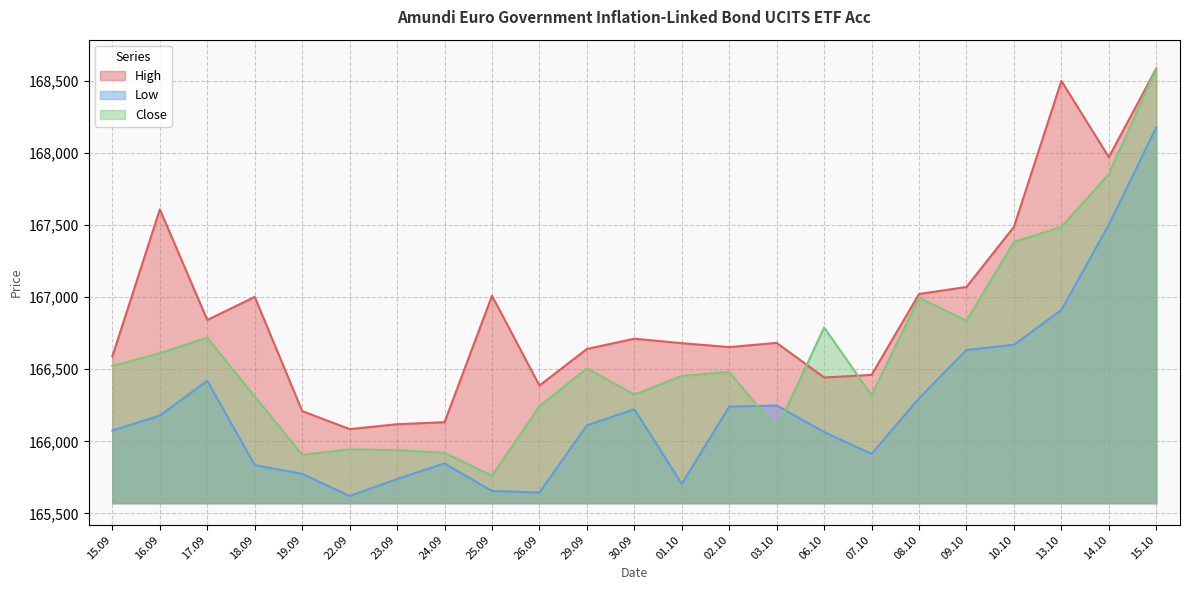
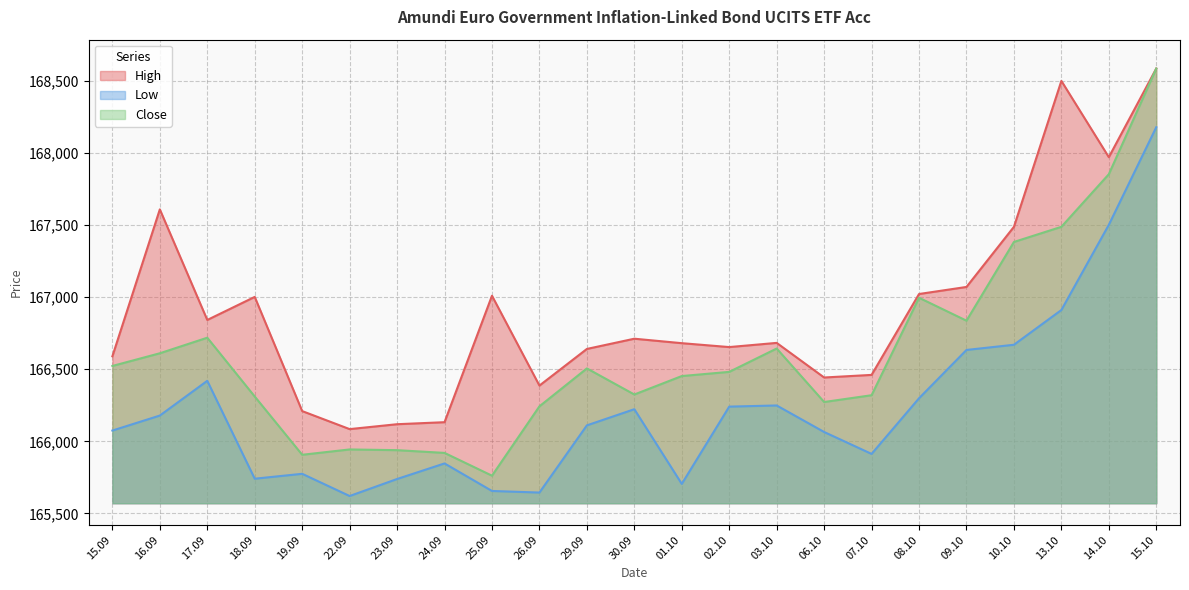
Low, 18.09: 165,840 -> 165,740
Close, 03.10: 166,080 -> 166,640
Close, 06.10: 166,790 -> 166,270
